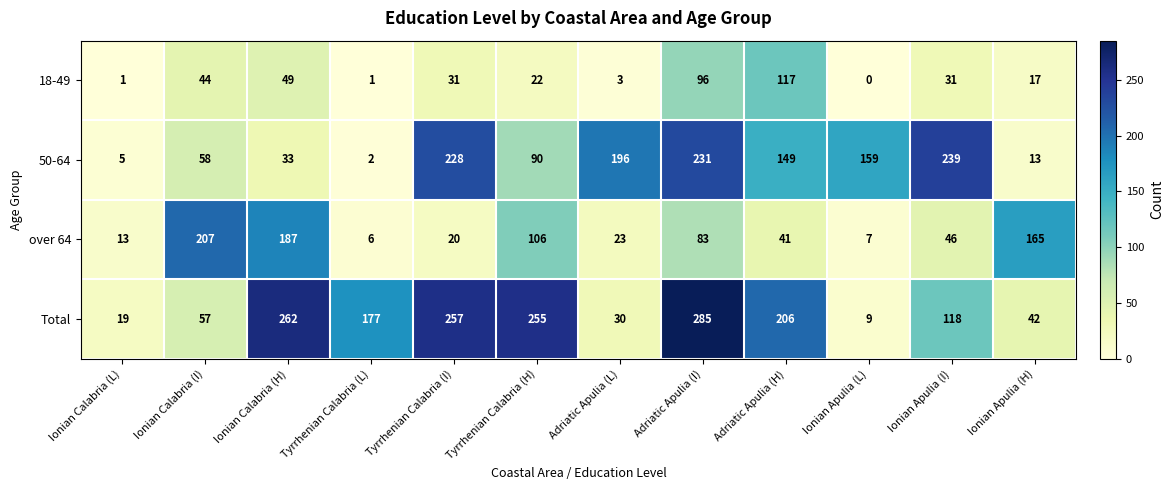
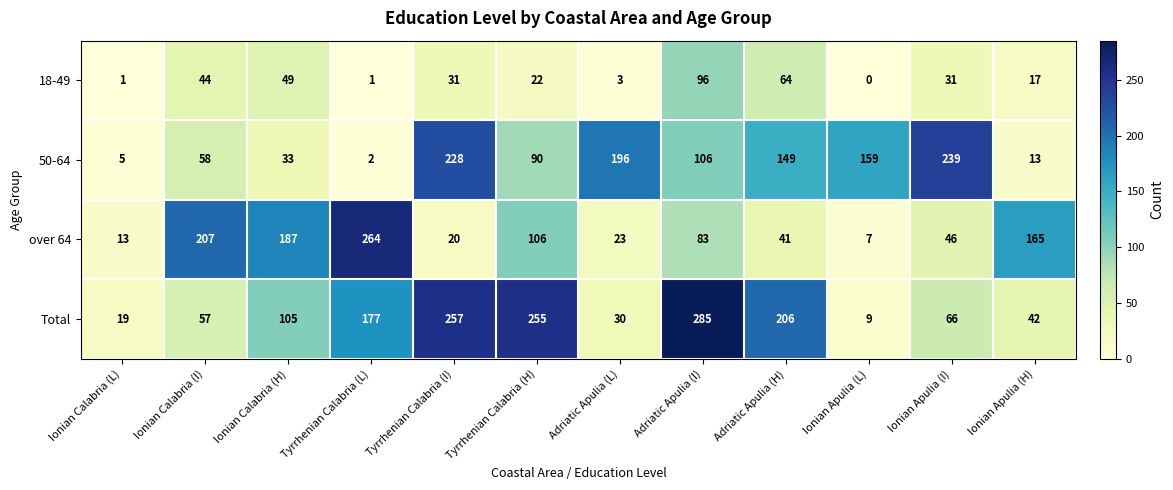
18-49, Adriatic Apulia (H): 117 -> 64
50-64, Adriatic Apulia (I): 231 -> 106
over 64, Tyrrhenian Calabria (L): 6 -> 264
Total, Ionian Calabria (H): 262 -> 105
Total, Ionian Apulia (I): 118 -> 66
